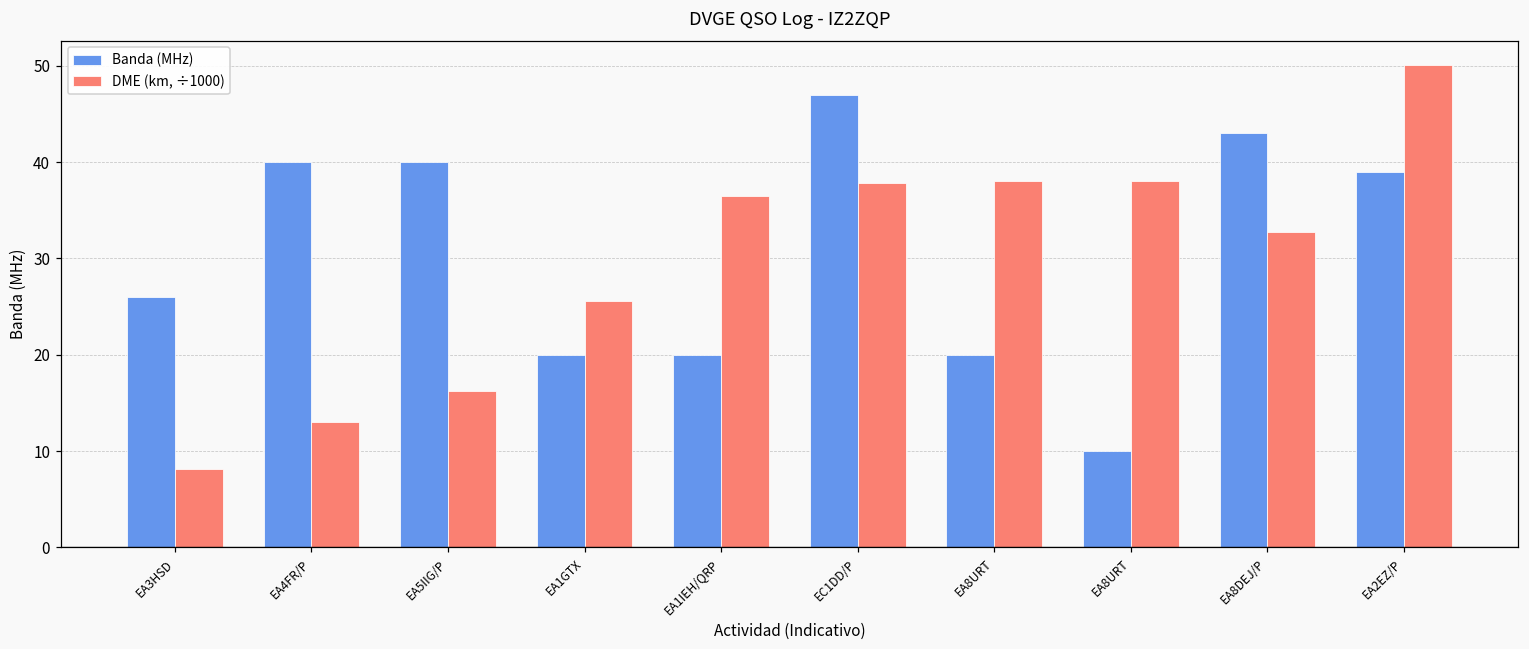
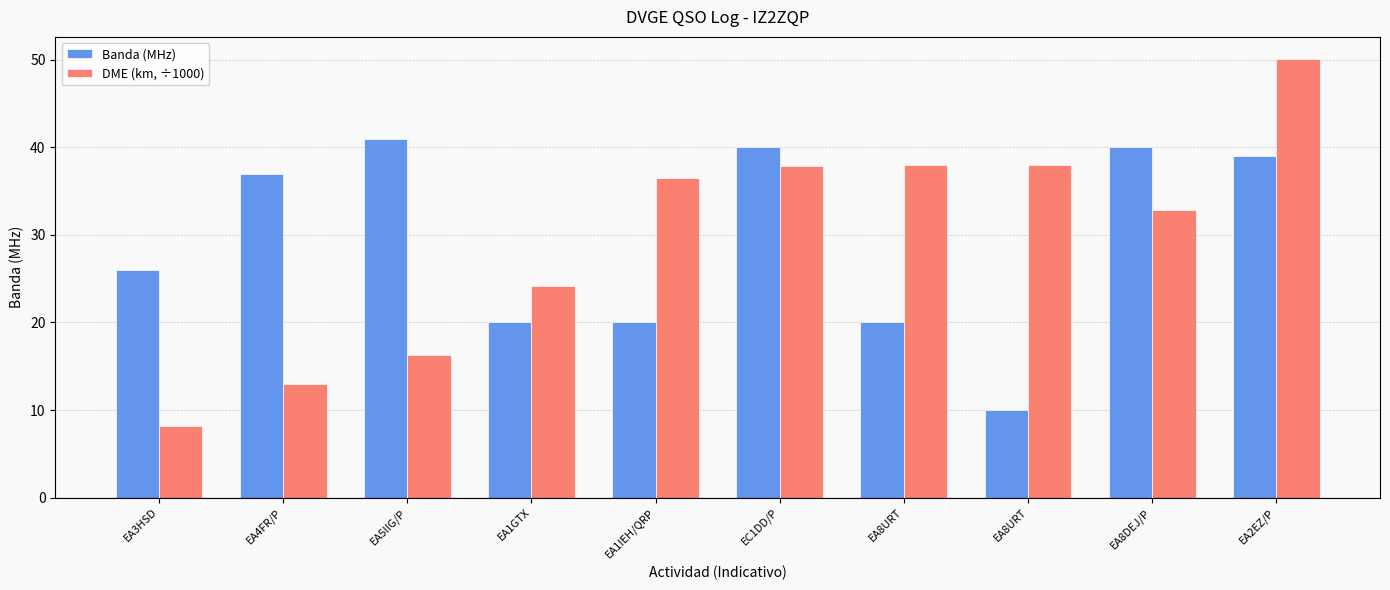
Banda (MHz), EA4FR/P: 40 -> 37
Banda (MHz), EA5IIG/P: 40 -> 41
DME (km, ÷1000), EA1GTX: 26 -> 24
Banda (MHz), EC1DD/P: 47 -> 40
Banda (MHz), EA8DEJ/P: 43 -> 40
